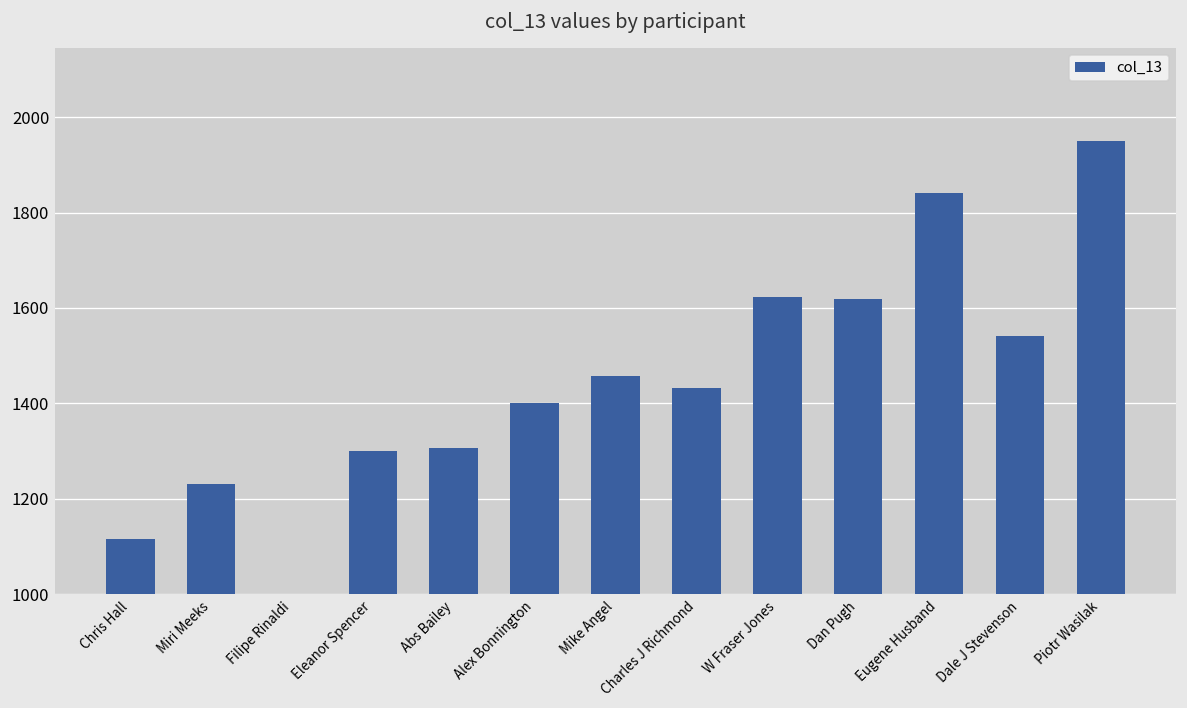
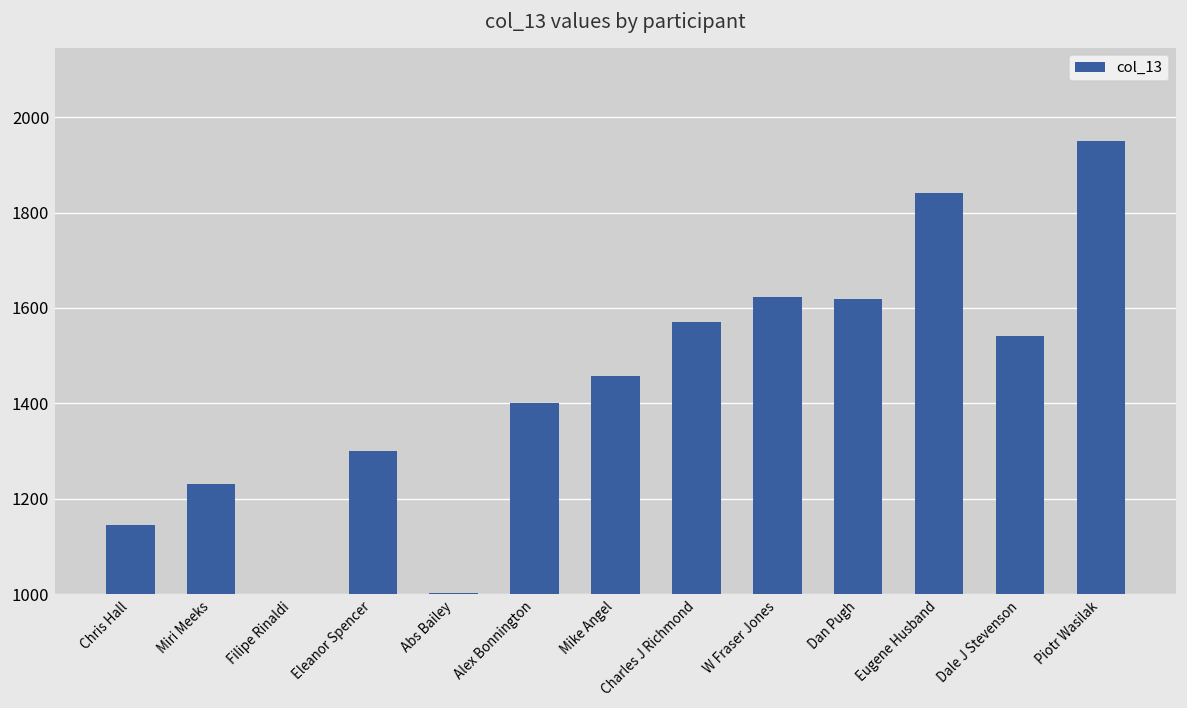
Chris Hall: 1120 -> 1150
Abs Bailey: 1310 -> 1000
Charles J Richmond: 1430 -> 1570
